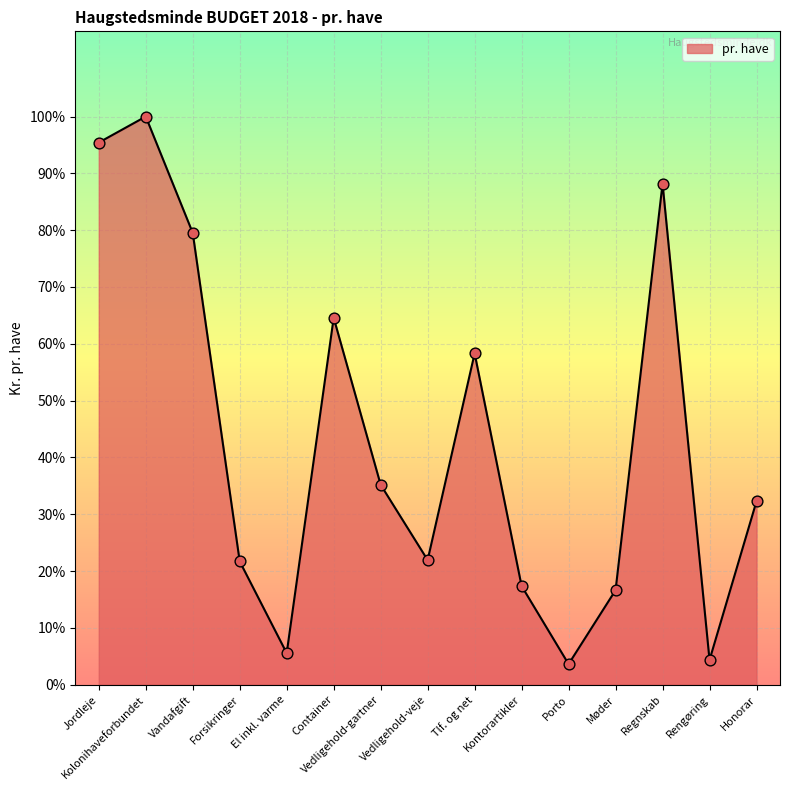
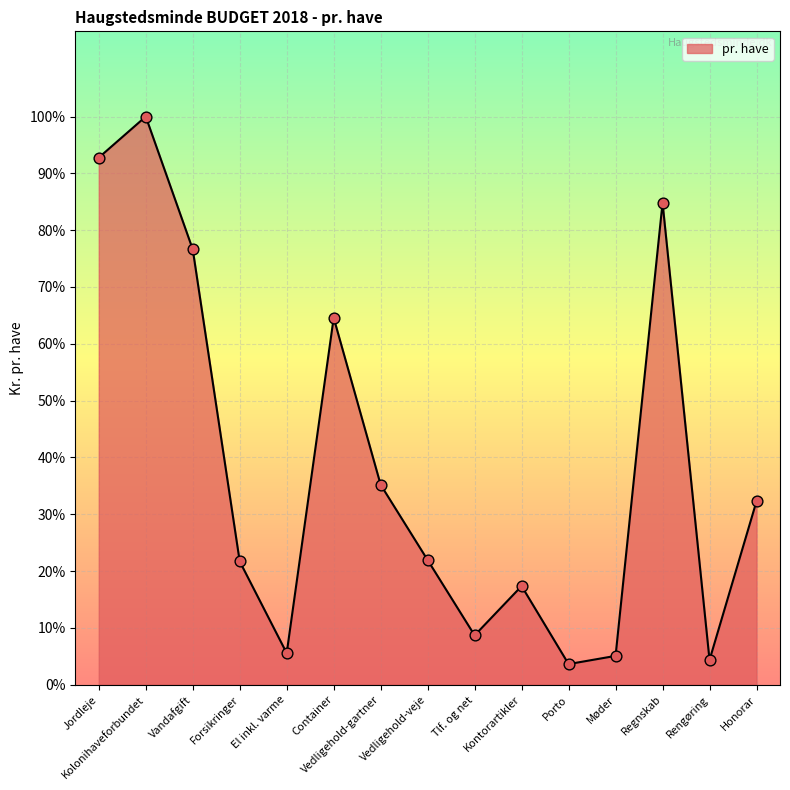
Jordleje: 95% -> 93%
Vandafgift: 80% -> 77%
Tlf. og net: 58% -> 9%
Møder: 17% -> 5%
Regnskab: 88% -> 85%
